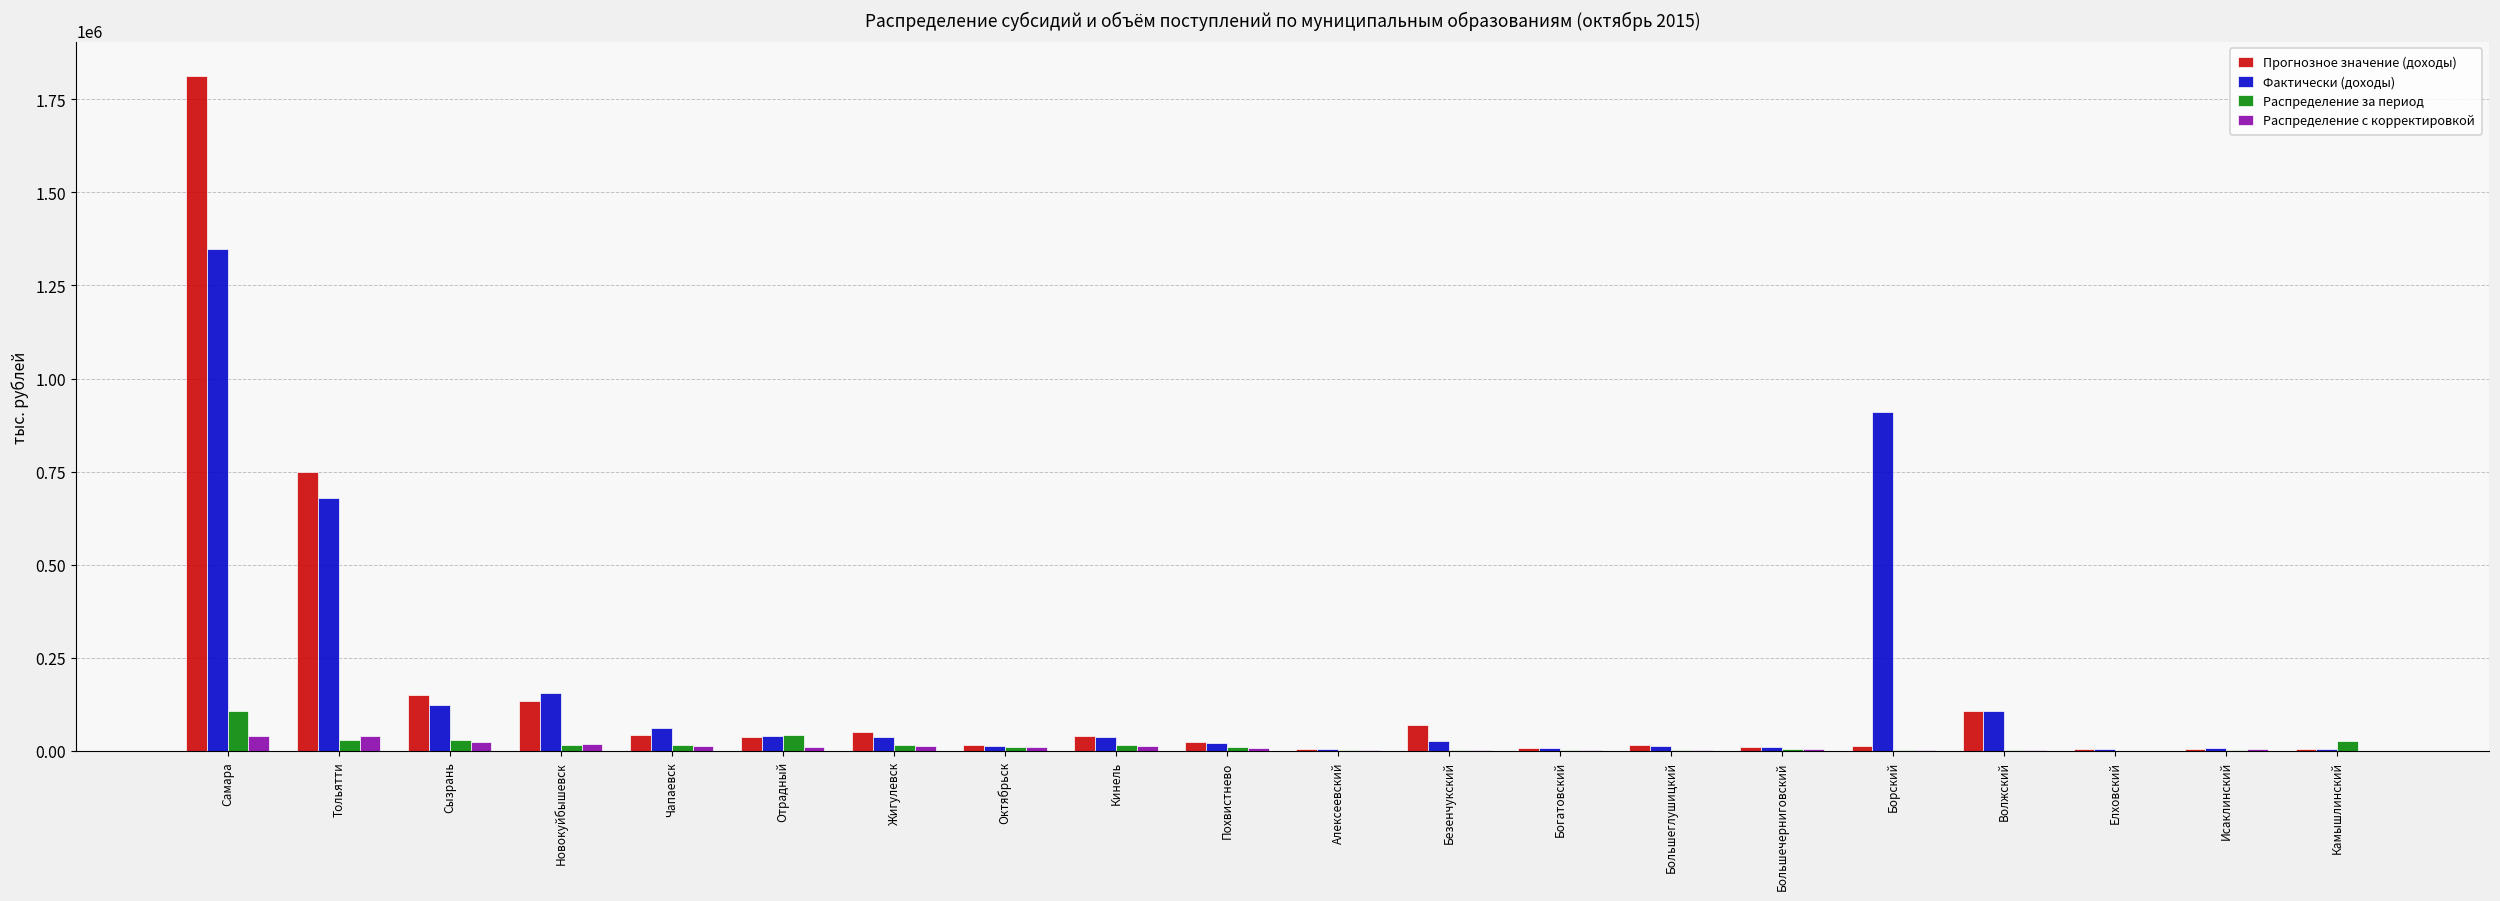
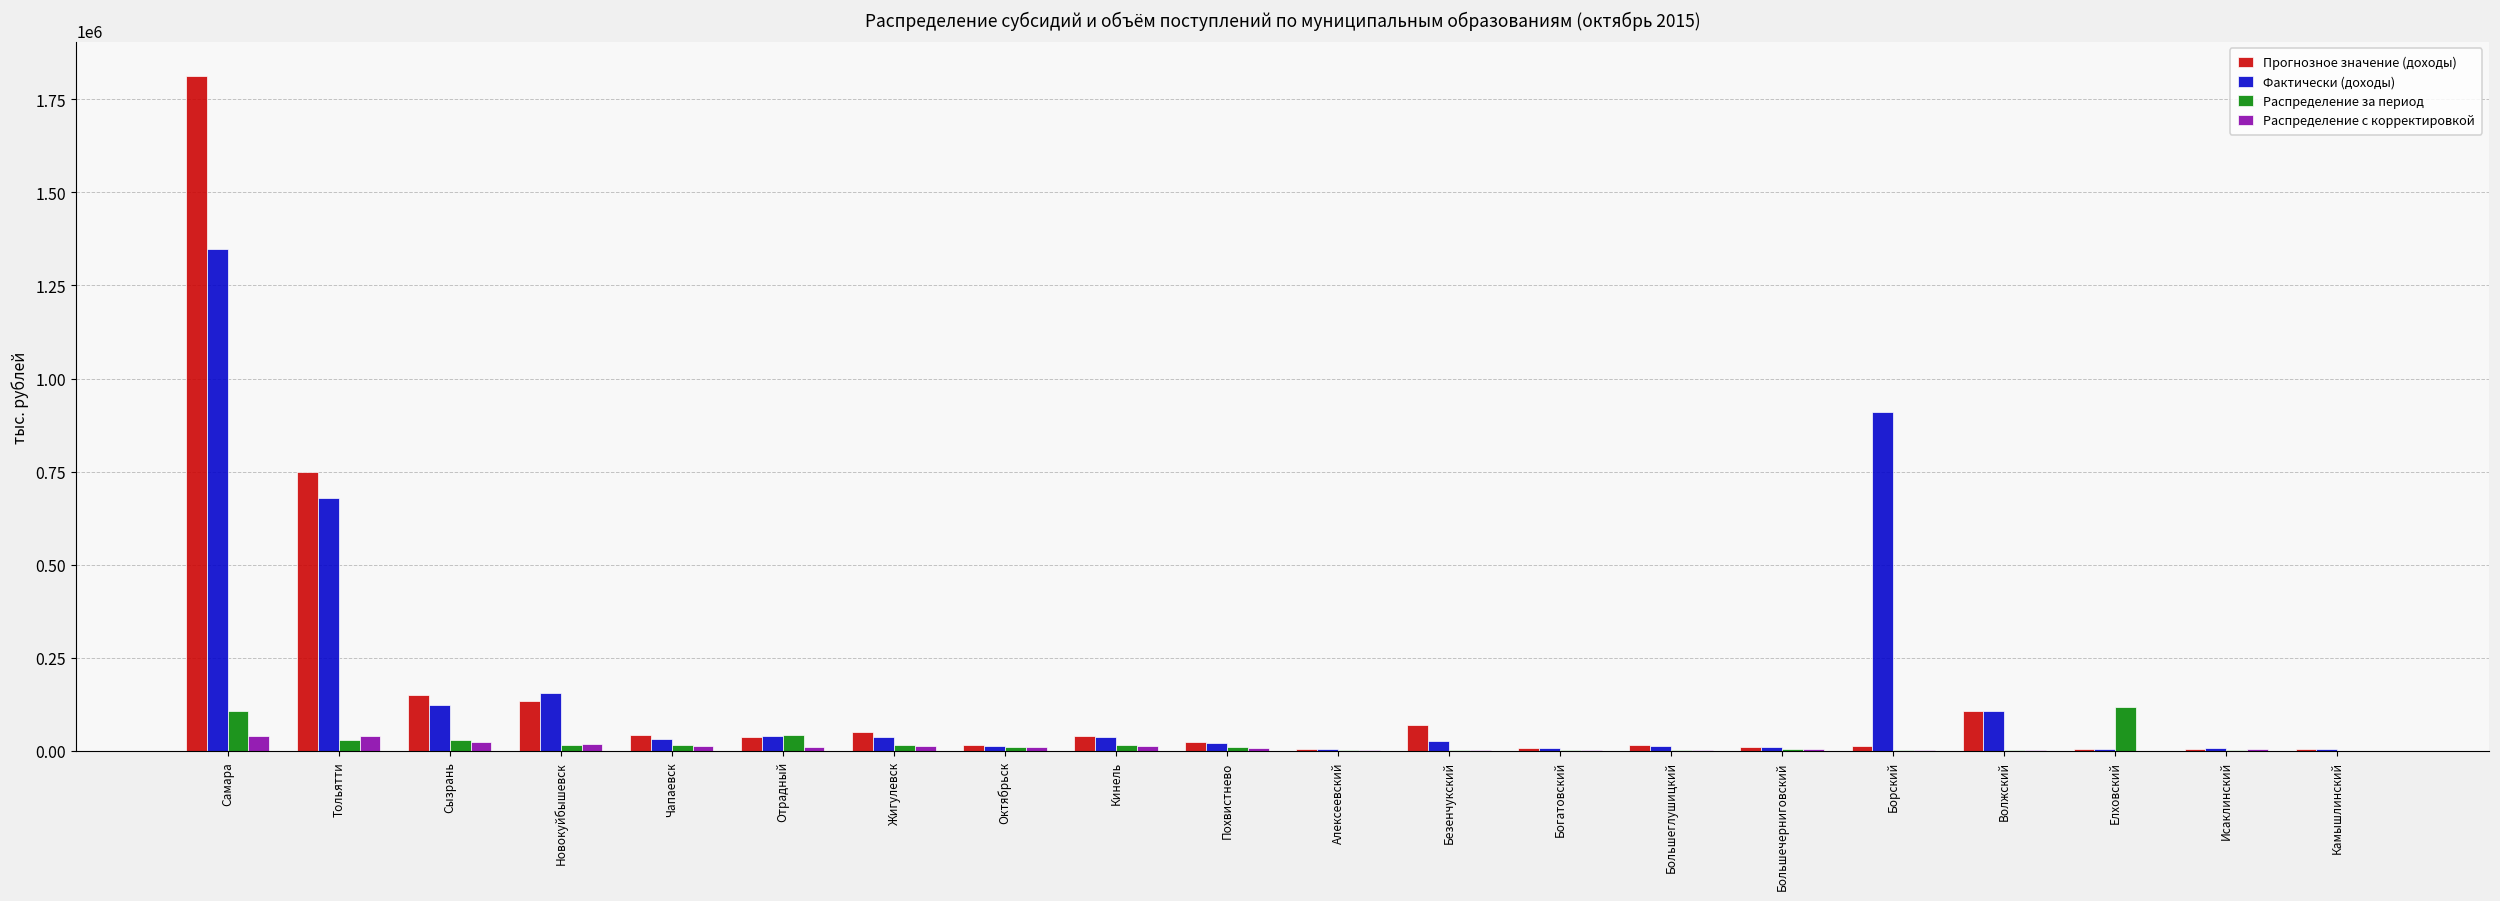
Фактически (доходы), Чапаевск: 60000 -> 30000
Распределение за период, Елховский: 0 -> 120000
Распределение за период, Камышлинский: 30000 -> 0
